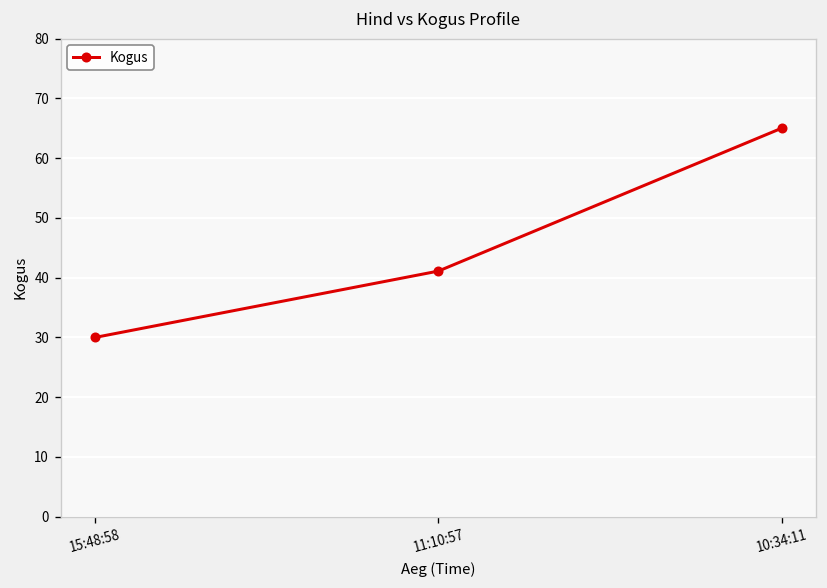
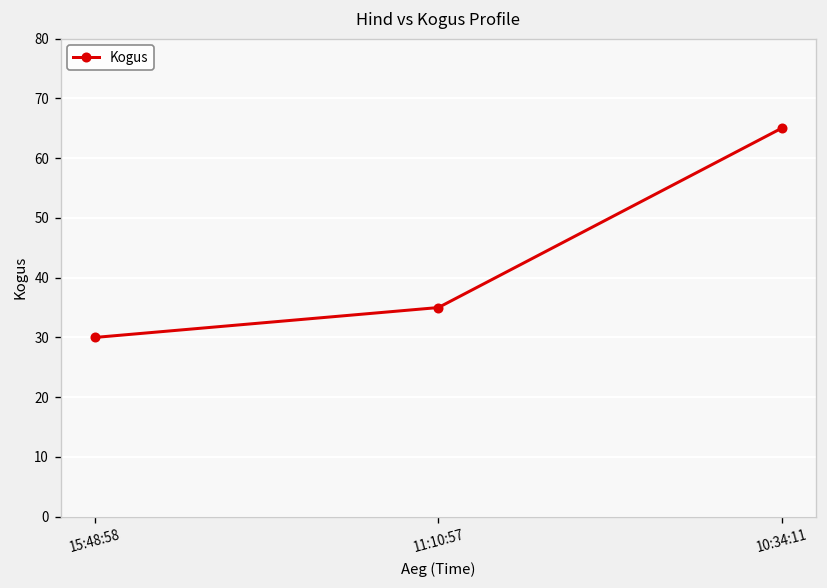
11:10:57: 41 -> 35
